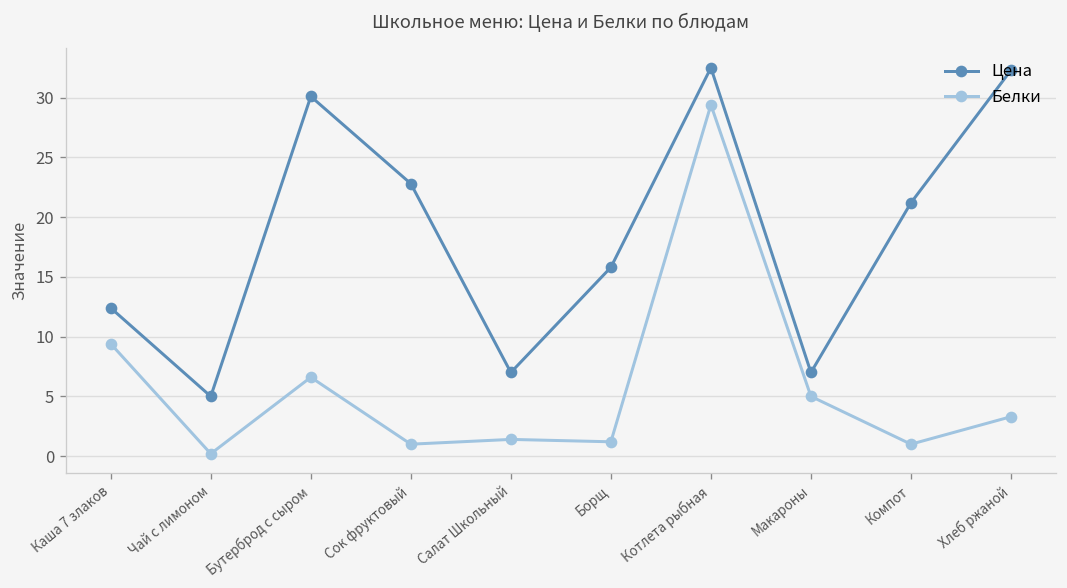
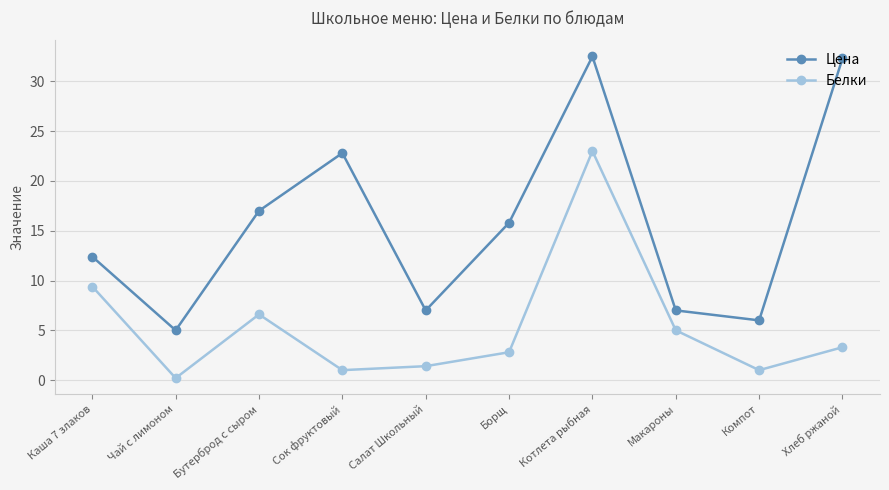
Цена, Бутерброд с сыром: 30 -> 17
Белки, Борщ: 1 -> 3
Белки, Котлета рыбная: 29 -> 23
Цена, Компот: 21 -> 6
